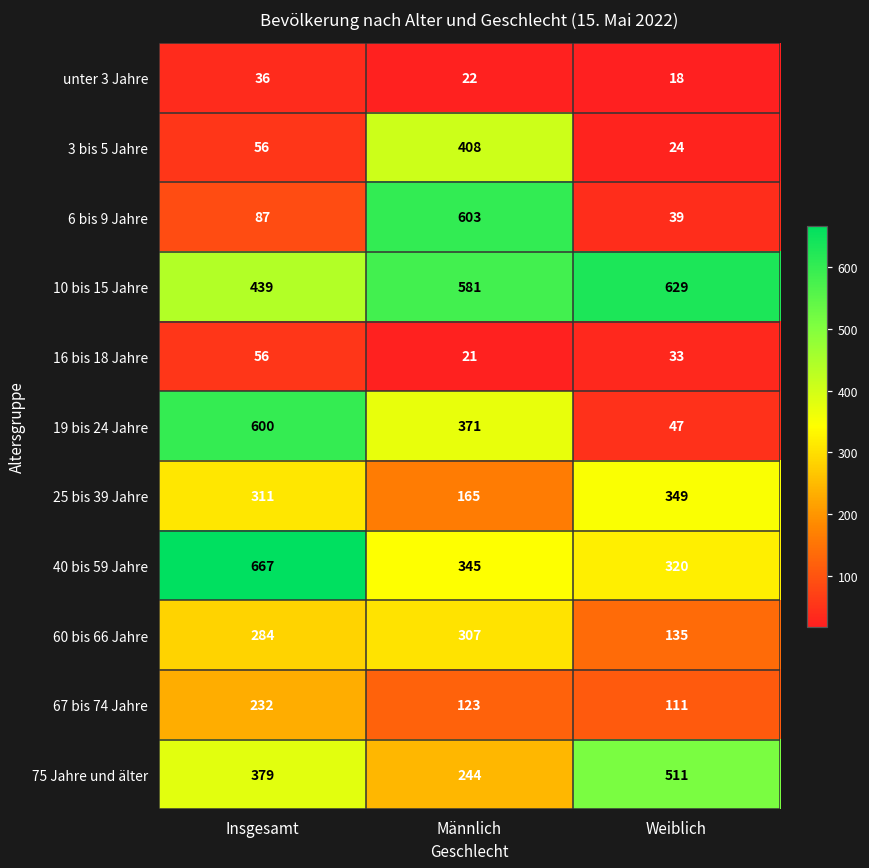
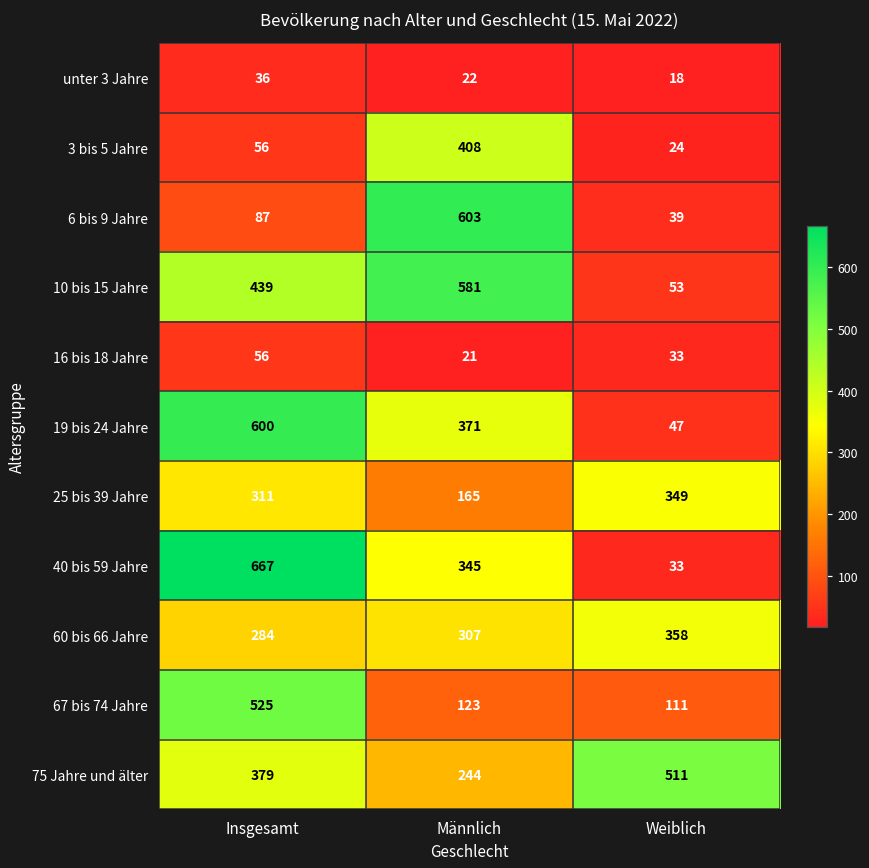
10 bis 15 Jahre, Weiblich: 629 -> 53
40 bis 59 Jahre, Weiblich: 320 -> 33
60 bis 66 Jahre, Weiblich: 135 -> 358
67 bis 74 Jahre, Insgesamt: 232 -> 525
